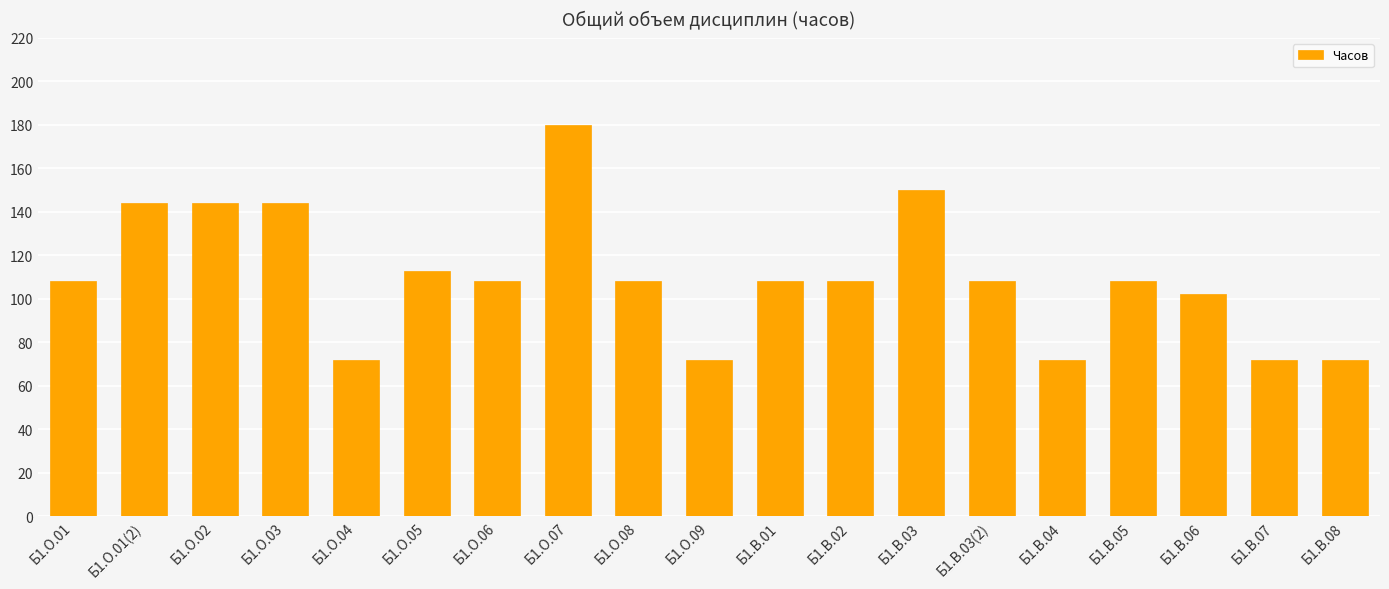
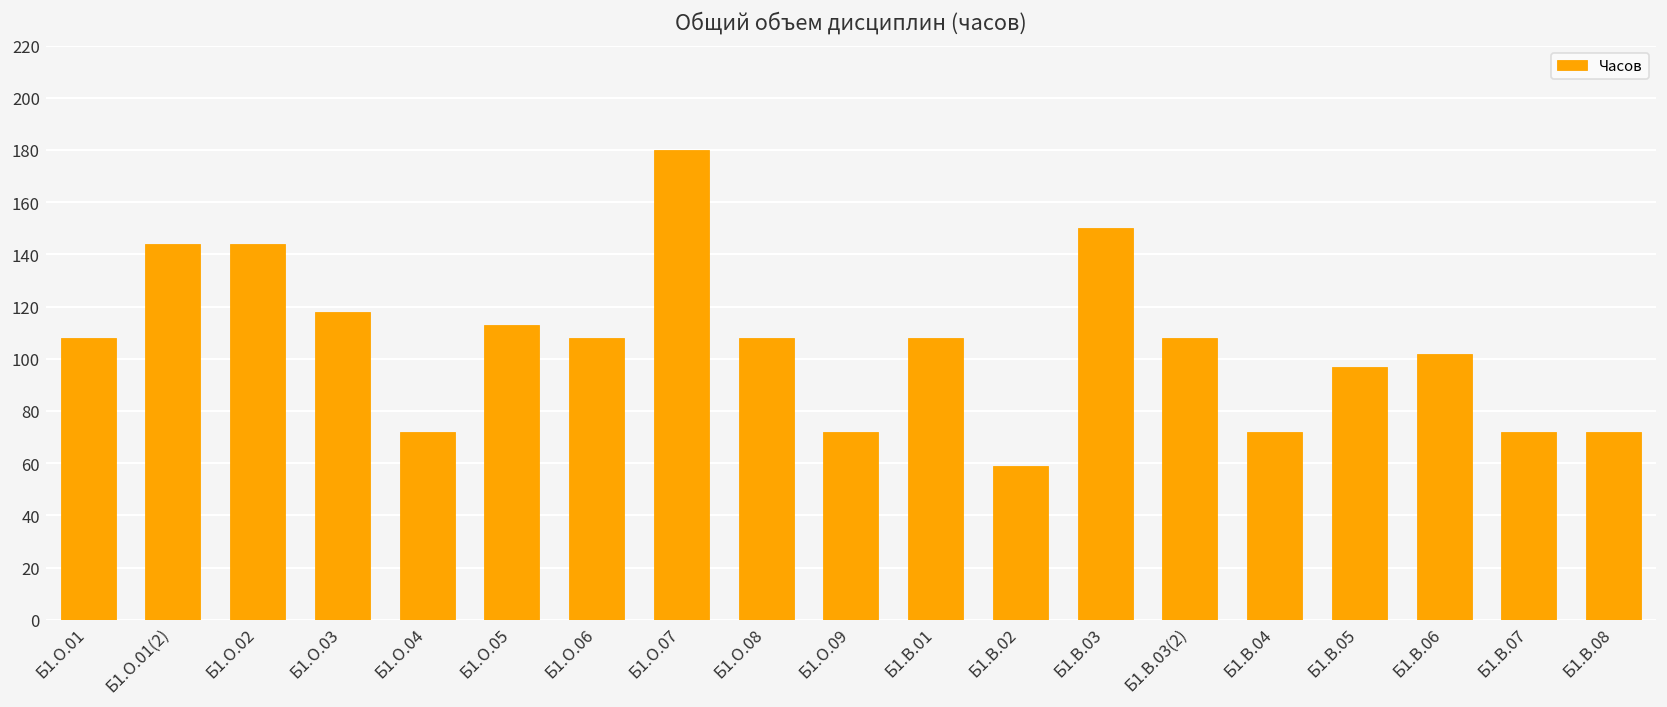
Б1.О.03: 144 -> 118
Б1.В.02: 108 -> 59
Б1.В.05: 108 -> 97
